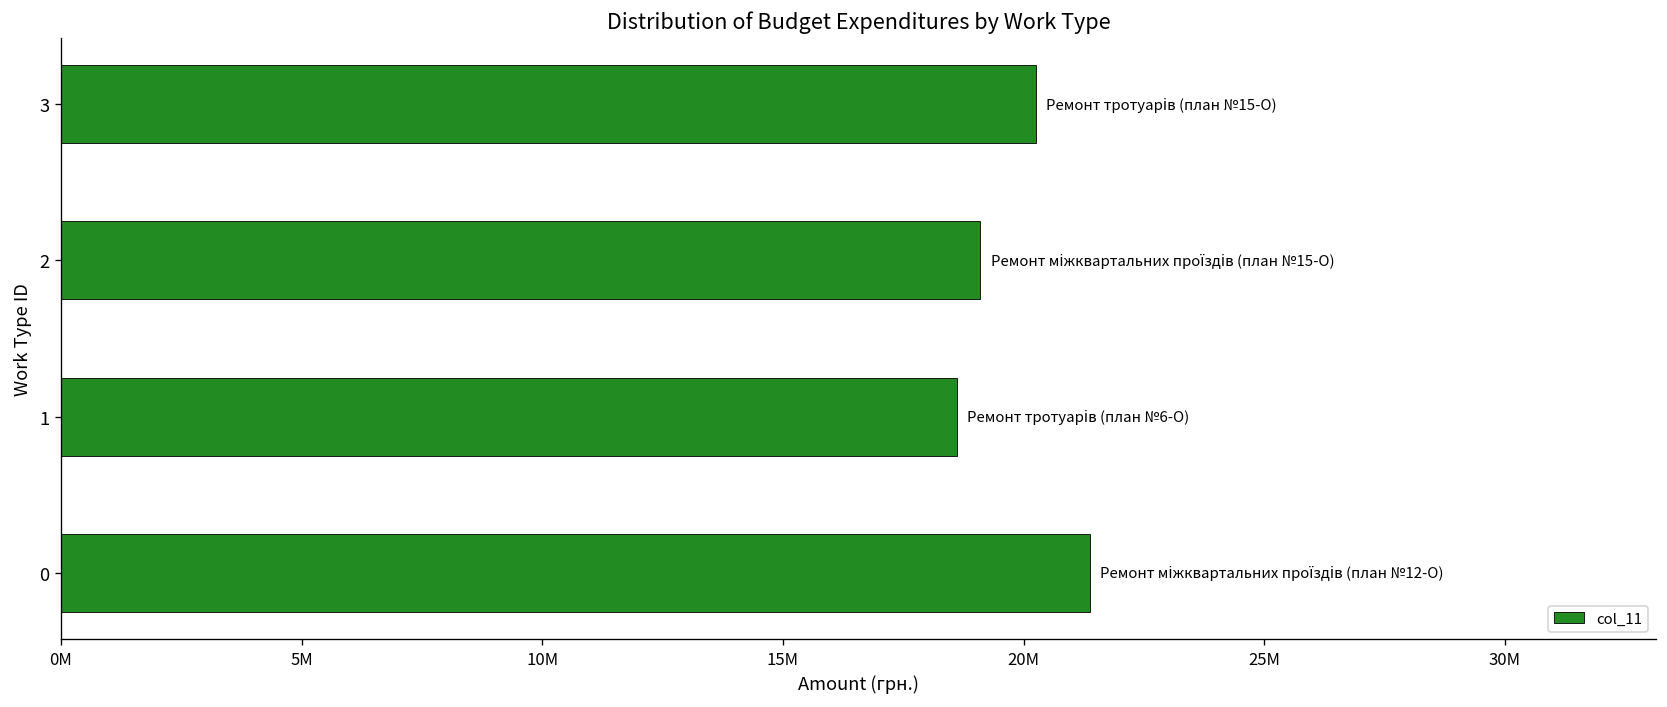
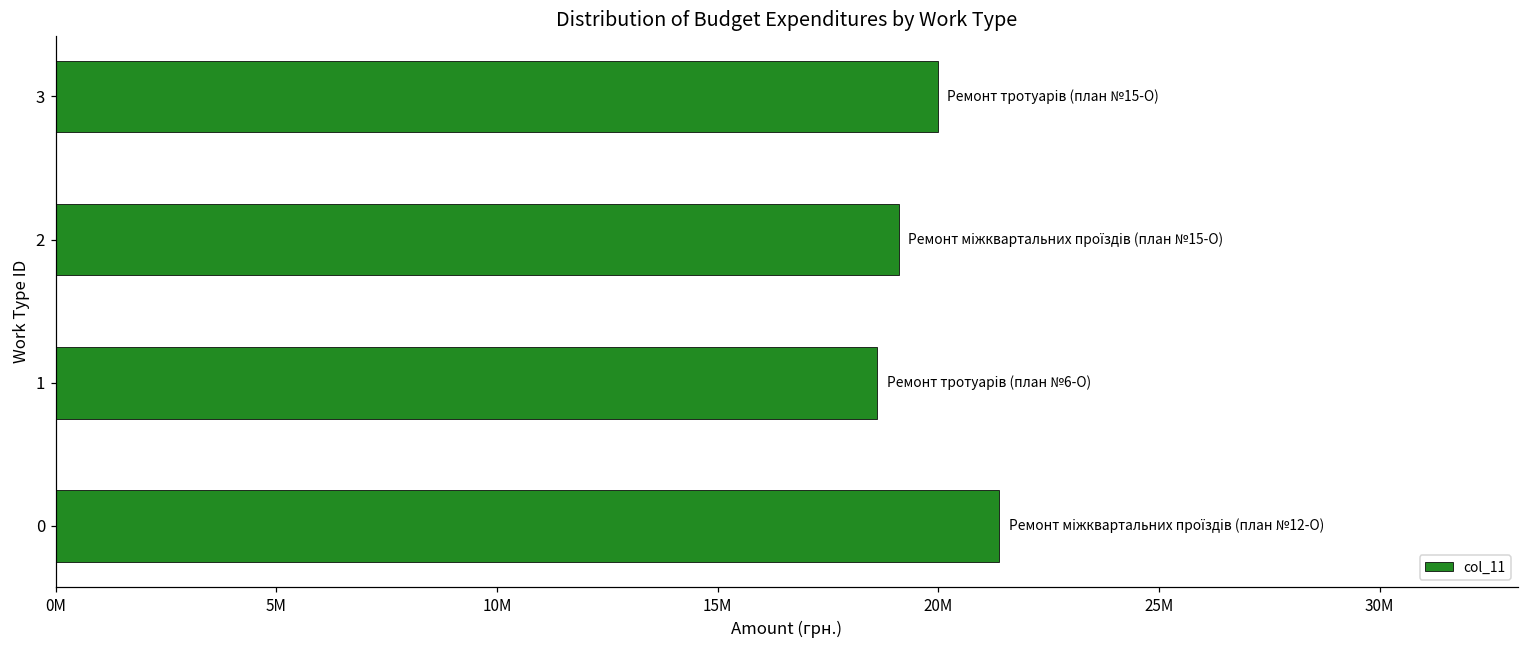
3: 20300000 -> 20000000
